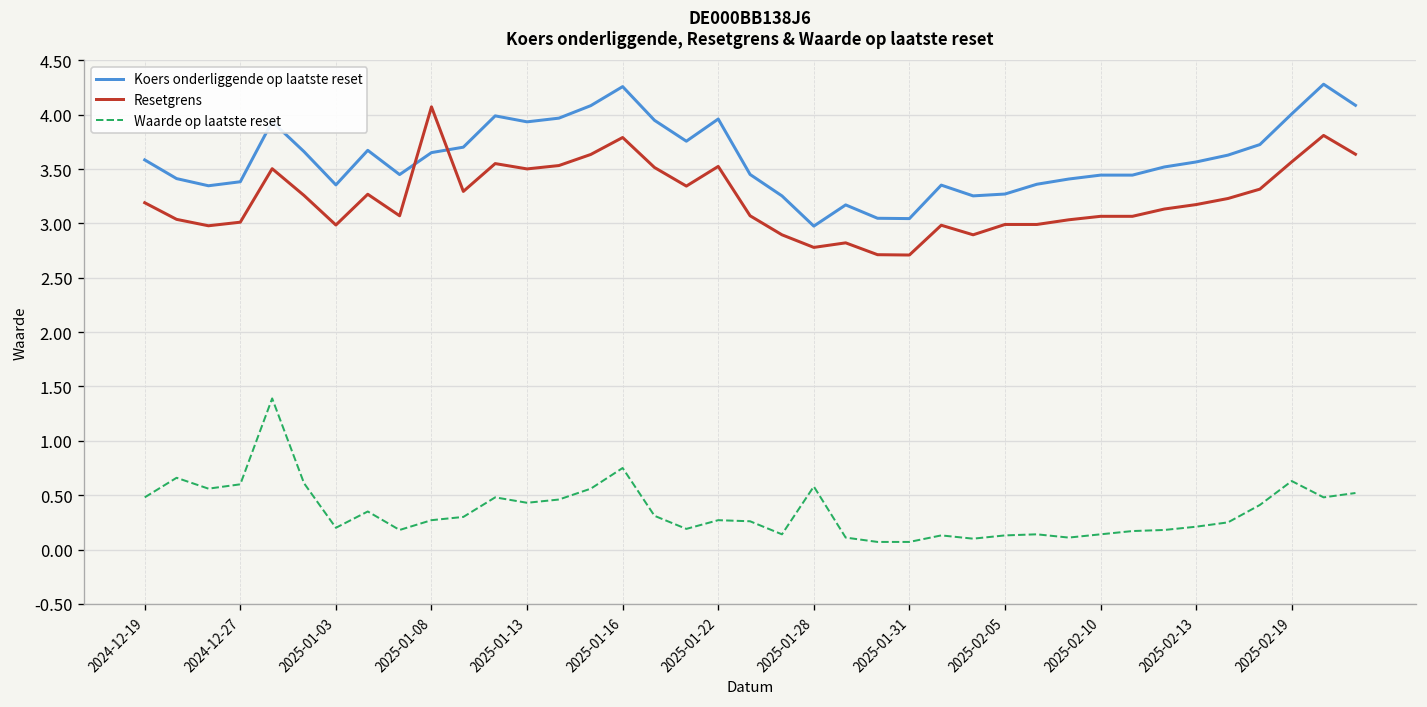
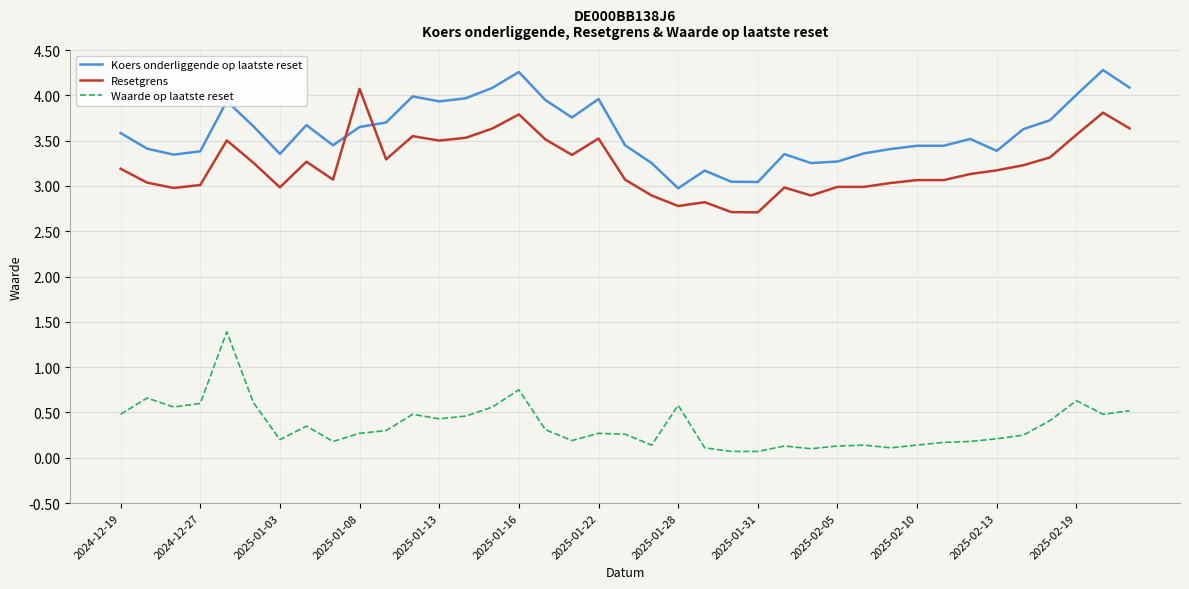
Koers onderliggende op laatste reset, 2025-02-13: 3.6 -> 3.4
